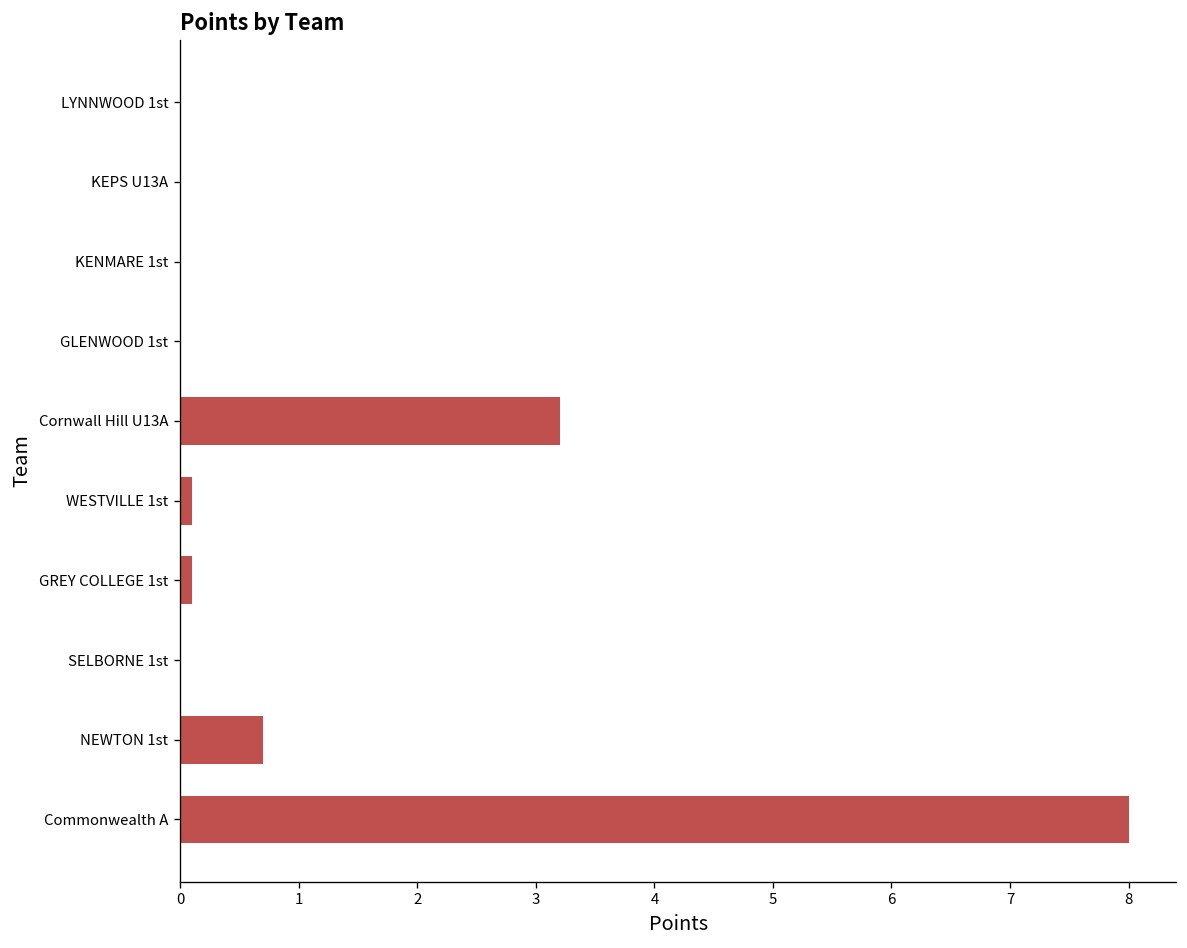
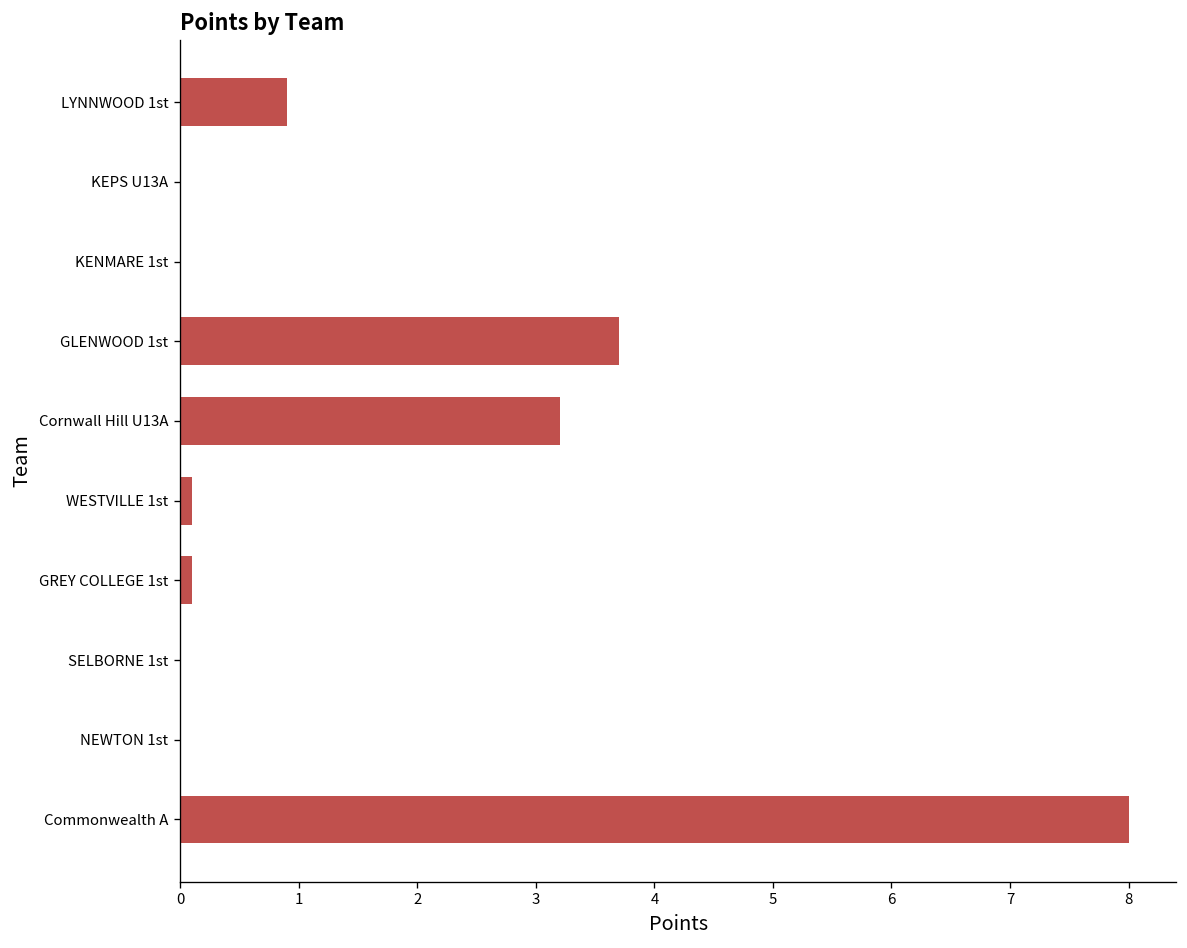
LYNNWOOD 1st: 0.0 -> 0.9
GLENWOOD 1st: 0.0 -> 3.7
NEWTON 1st: 0.7 -> 0.0
